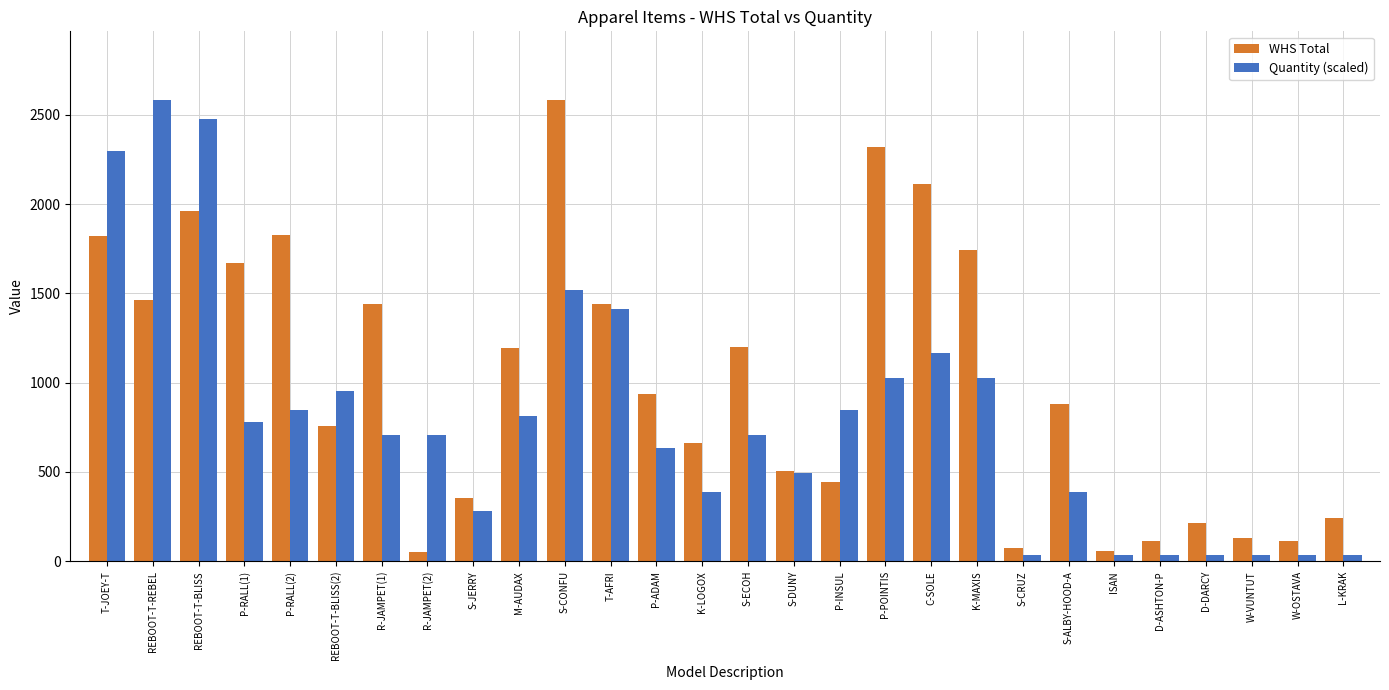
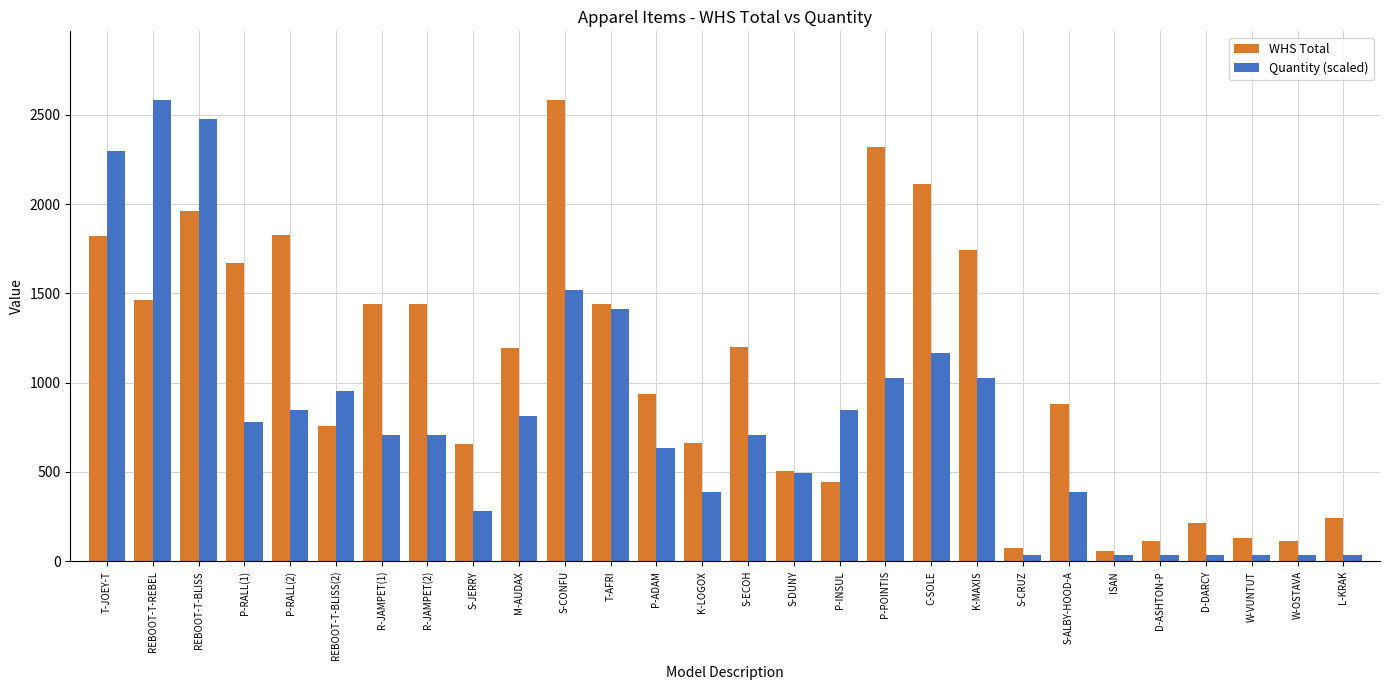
WHS Total, R-JAMPET(2): 50 -> 1440
WHS Total, S-JERRY: 350 -> 660
